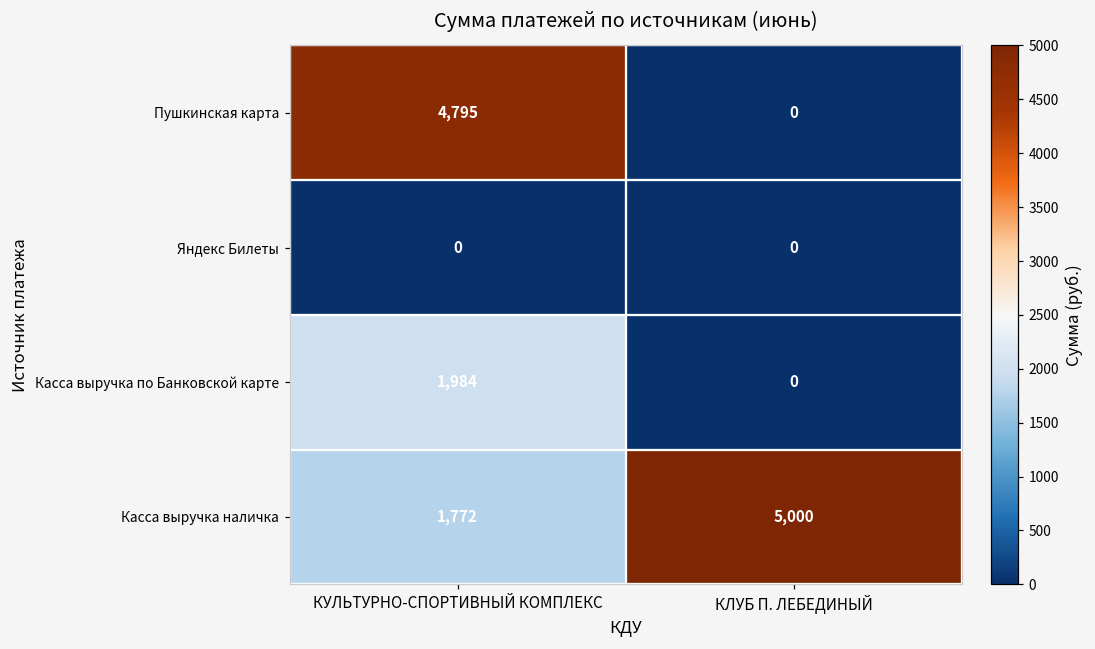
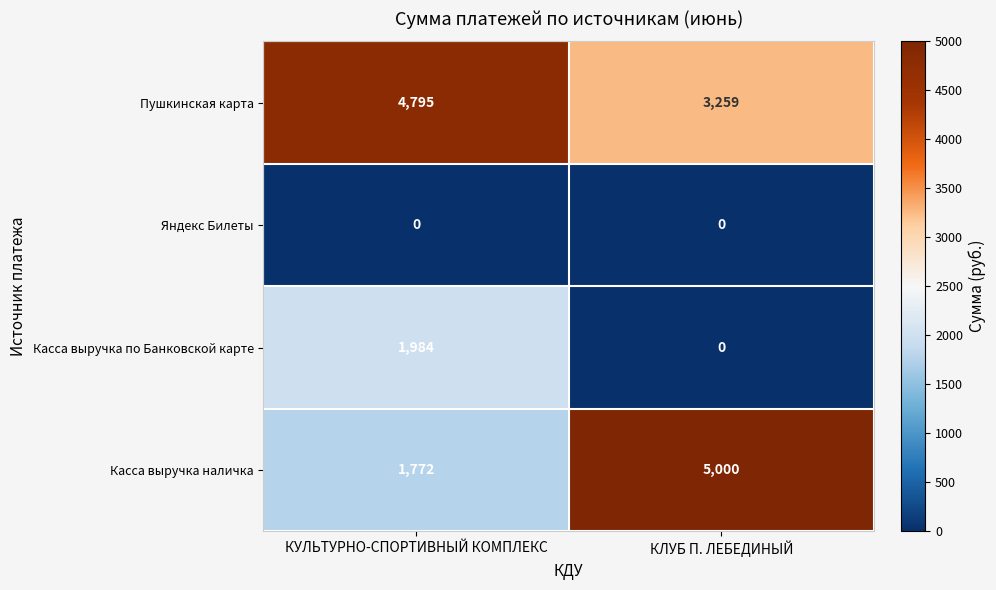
Пушкинская карта, КЛУБ П. ЛЕБЕДИНЫЙ: 0 -> 3,259
